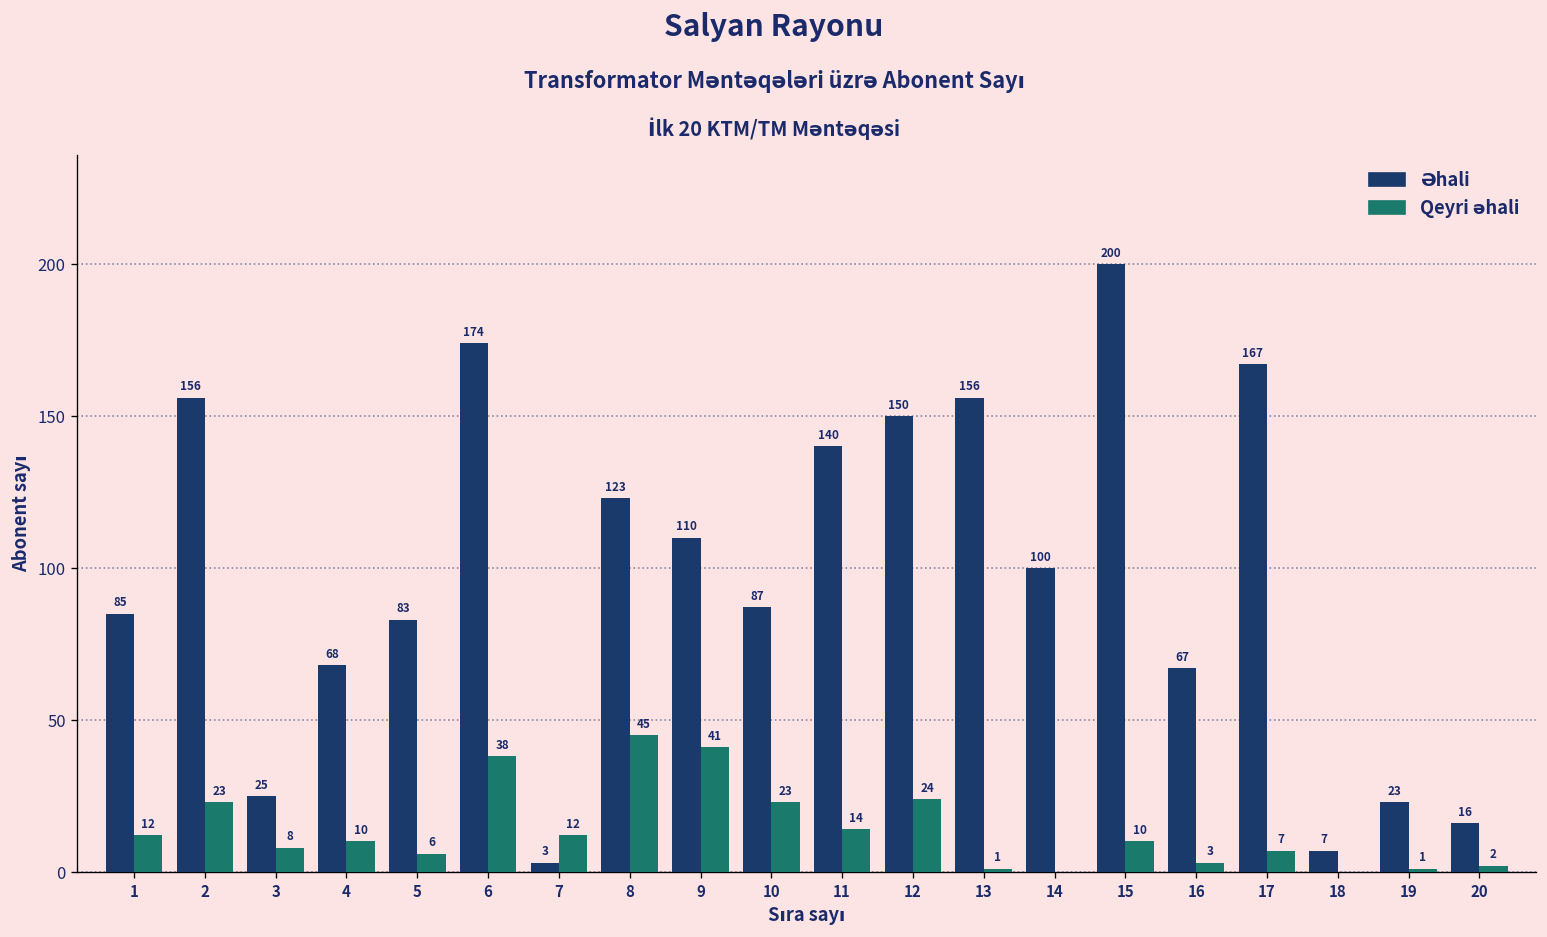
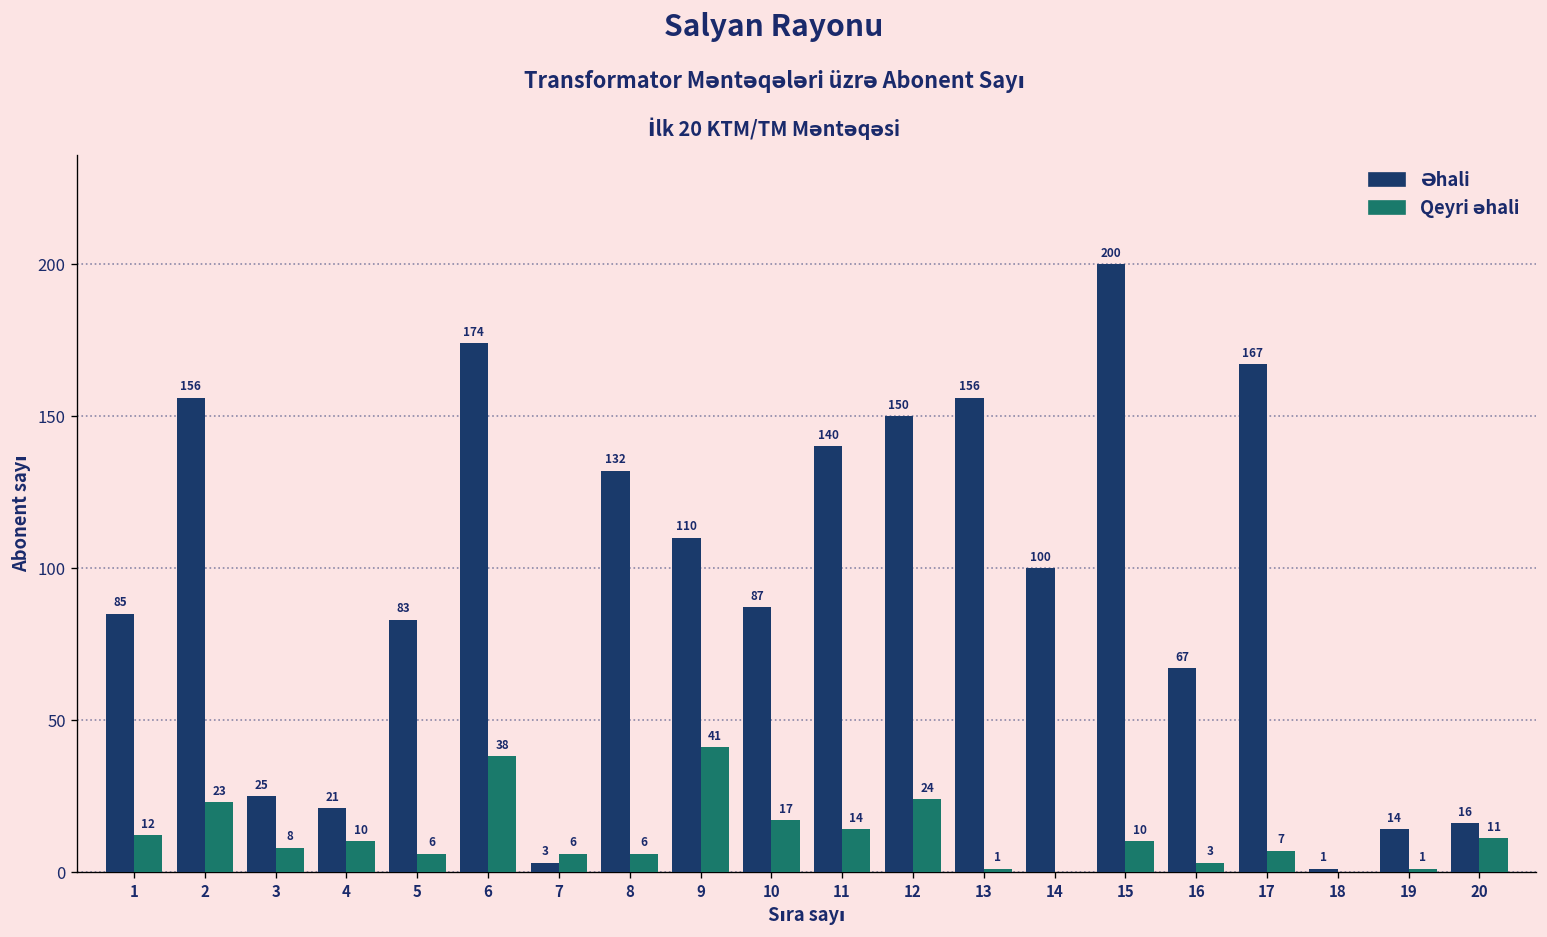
Əhali, 4: 68 -> 21
Qeyri əhali, 7: 12 -> 6
Əhali, 8: 123 -> 132
Qeyri əhali, 8: 45 -> 6
Qeyri əhali, 10: 23 -> 17
Əhali, 18: 7 -> 1
Əhali, 19: 23 -> 14
Qeyri əhali, 20: 2 -> 11
